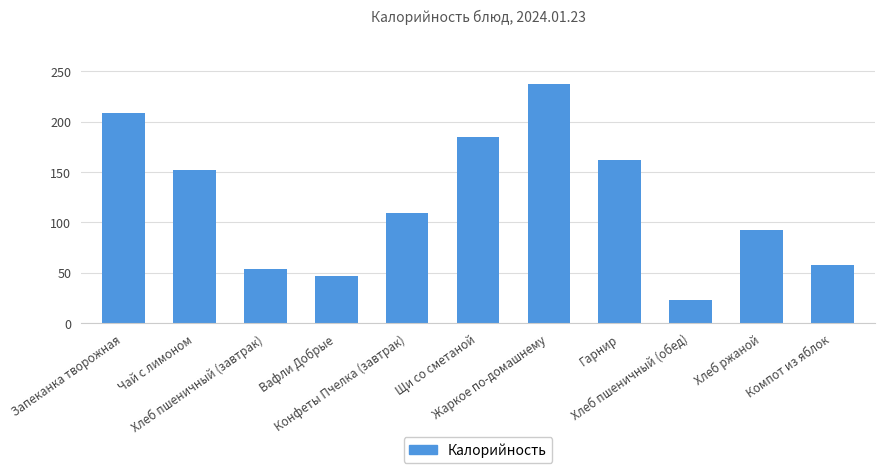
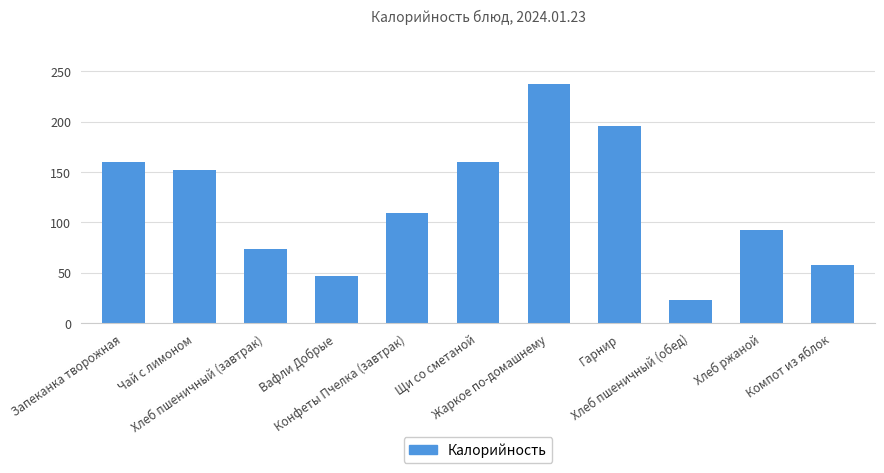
Запеканка творожная: 209 -> 160
Хлеб пшеничный (завтрак): 54 -> 73
Щи со сметаной: 185 -> 160
Гарнир: 162 -> 196
